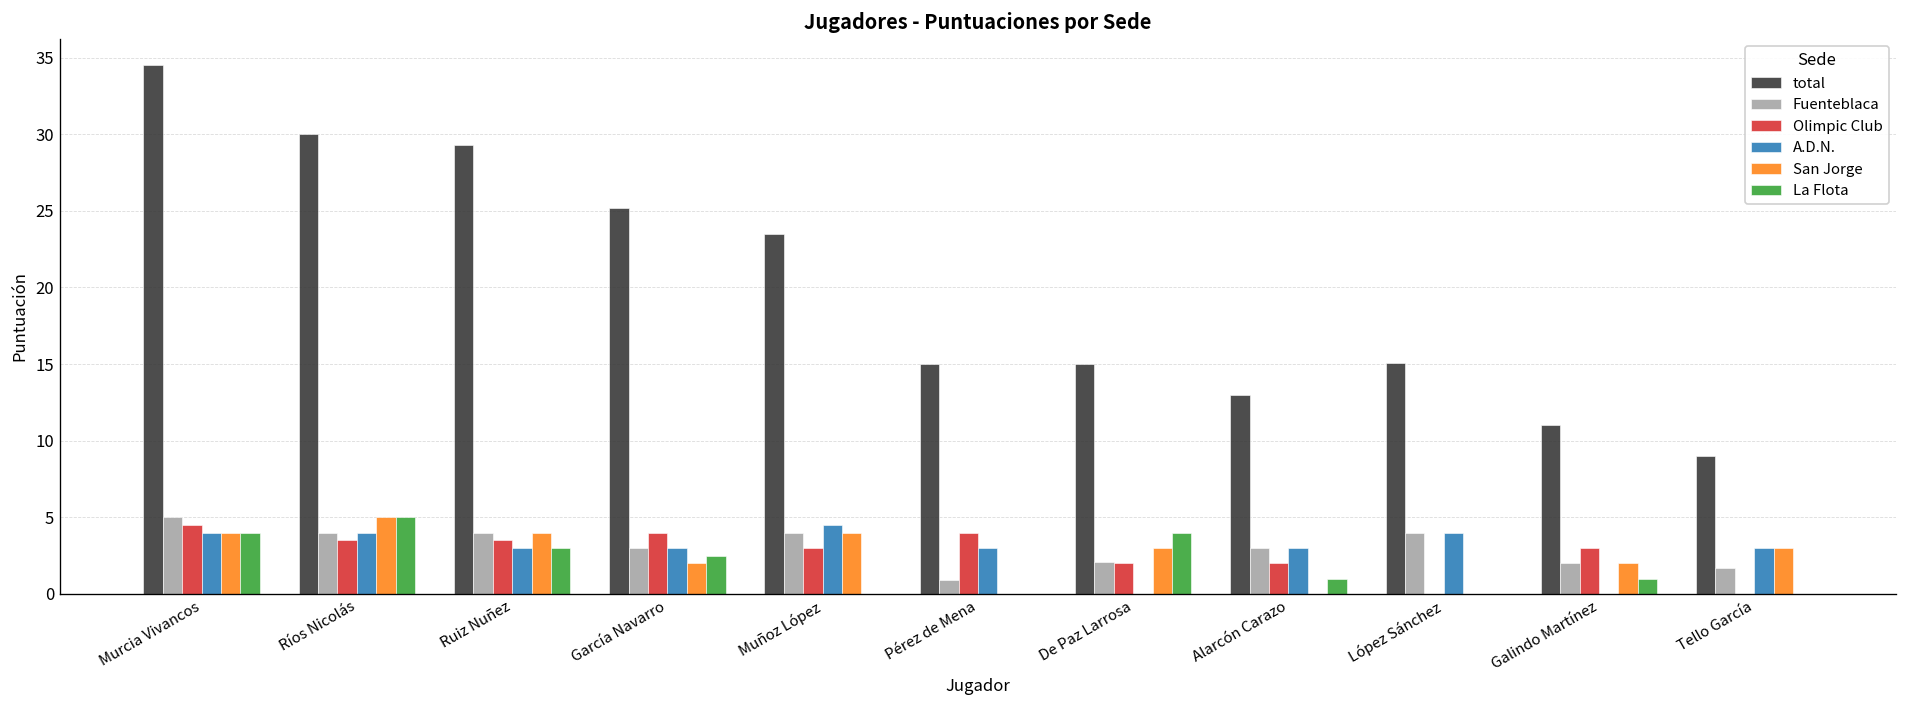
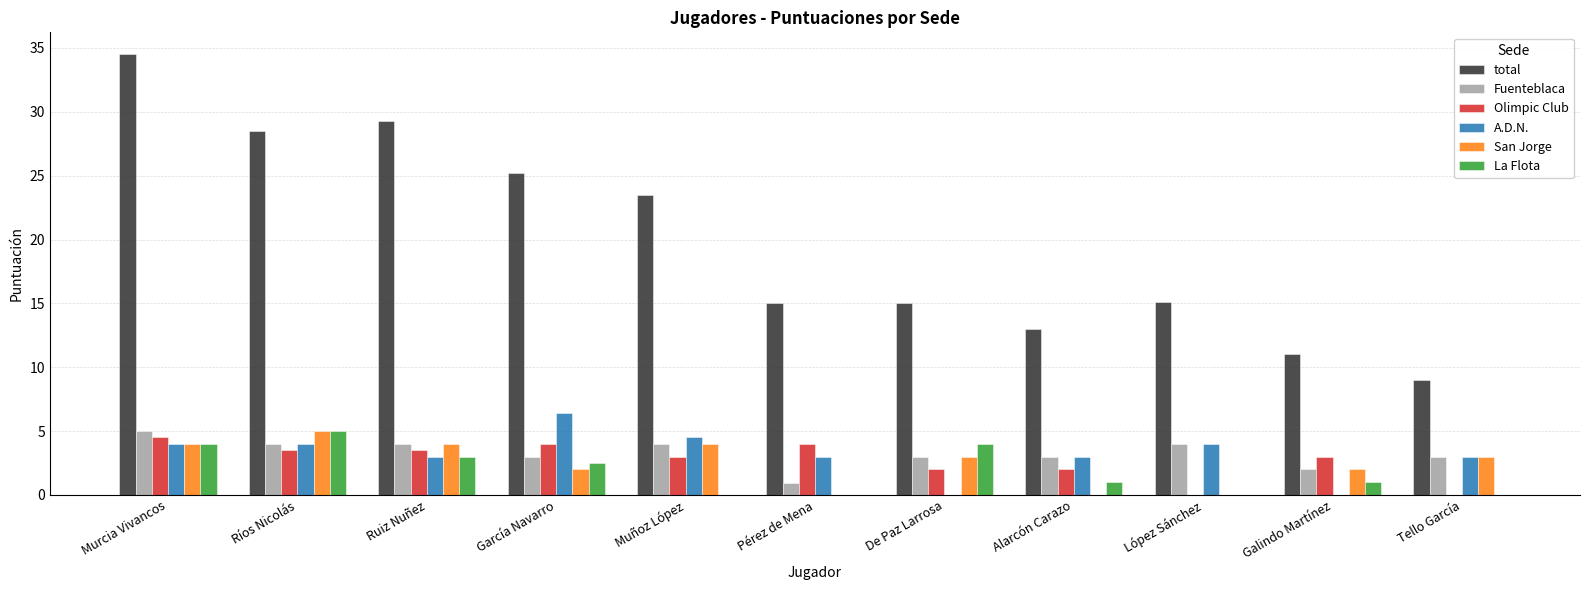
total, Ríos Nicolás: 30.0 -> 28.5
A.D.N., García Navarro: 3.0 -> 6.4
Fuenteblaca, De Paz Larrosa: 2.1 -> 3.0
Fuenteblaca, Tello García: 1.7 -> 3.0
